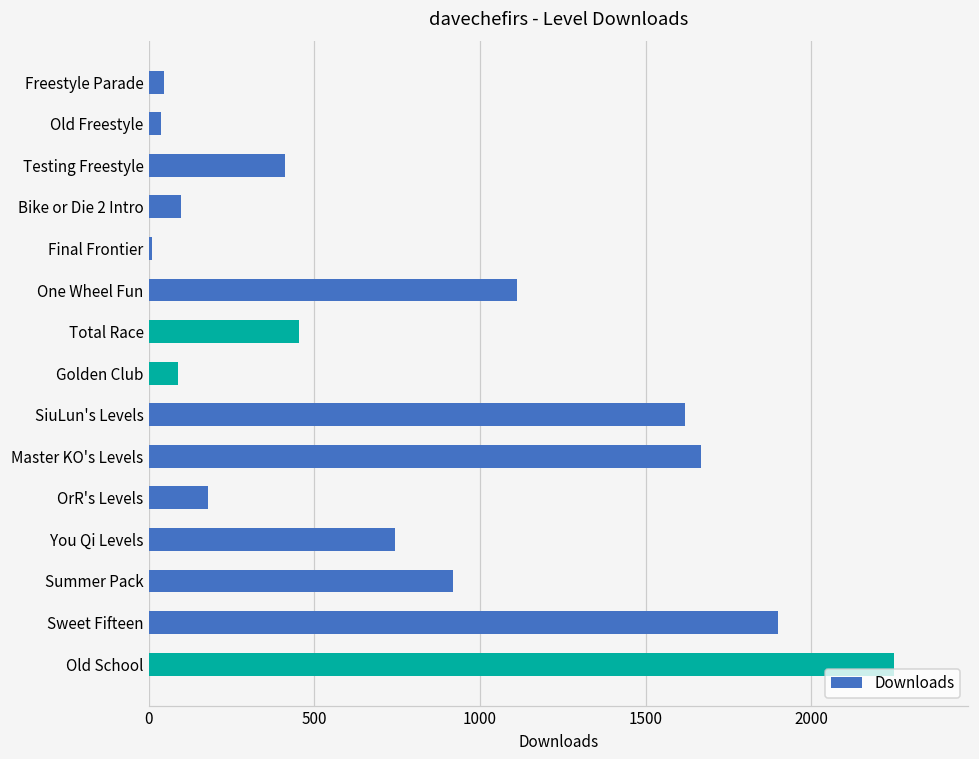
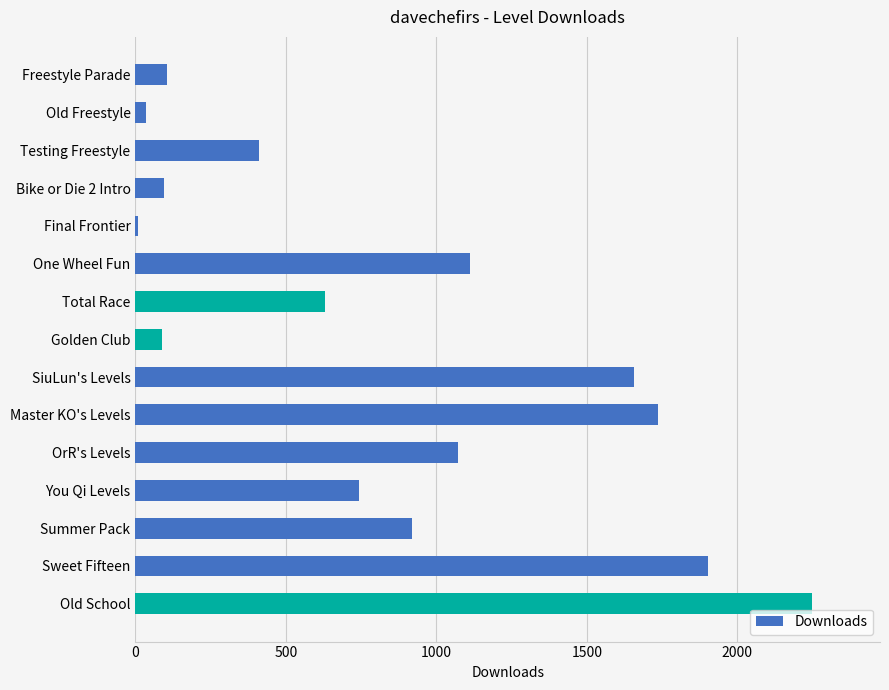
Freestyle Parade: 50 -> 110
Total Race: 450 -> 630
SiuLun's Levels: 1620 -> 1660
Master KO's Levels: 1670 -> 1740
OrR's Levels: 180 -> 1070
